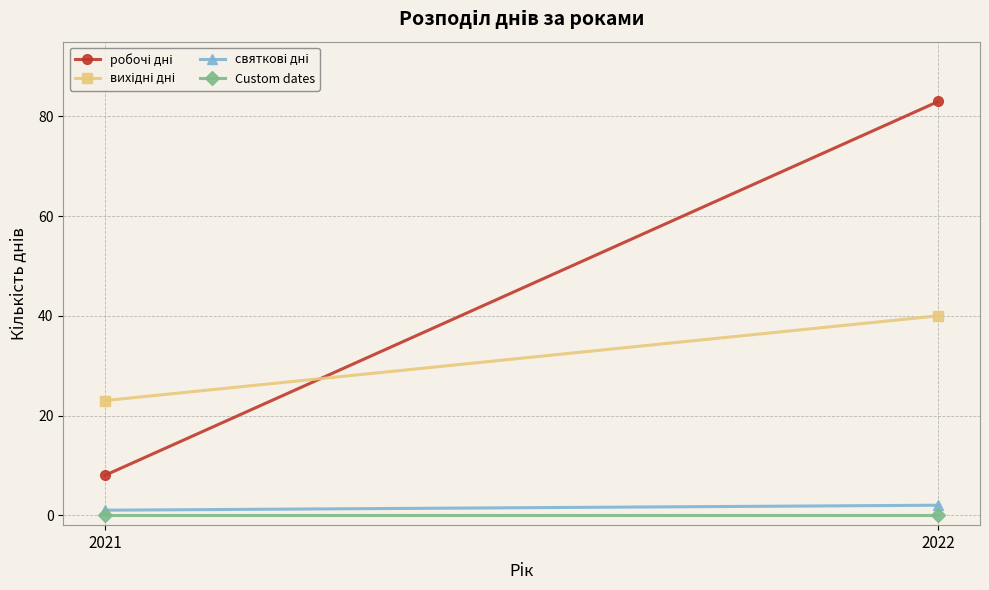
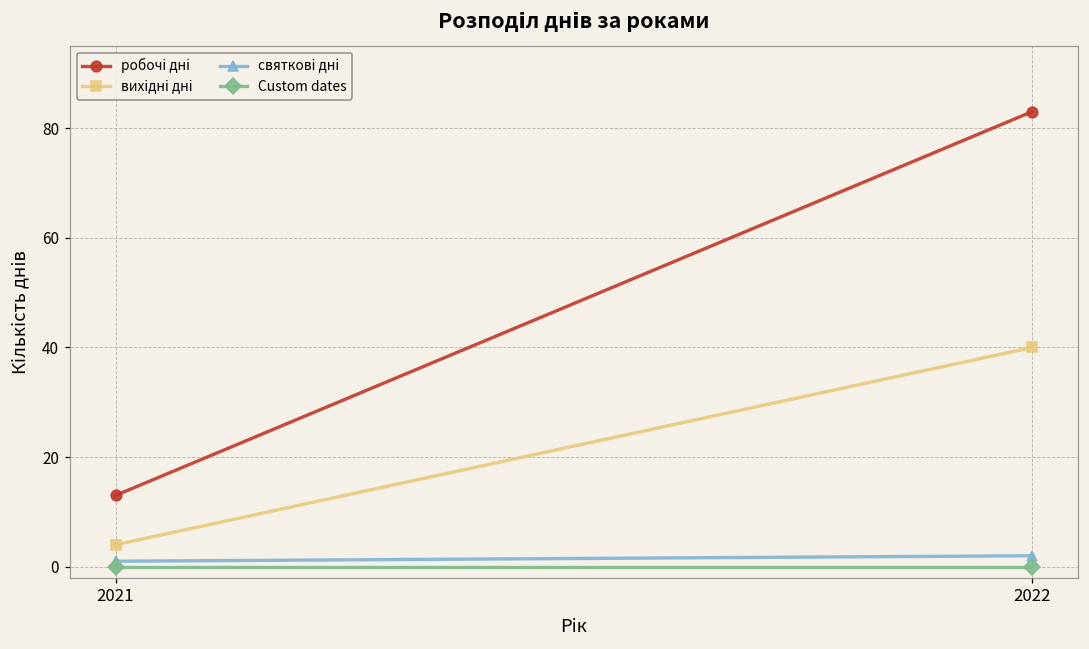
робочі дні, 2021: 8 -> 13
вихідні дні, 2021: 23 -> 4
